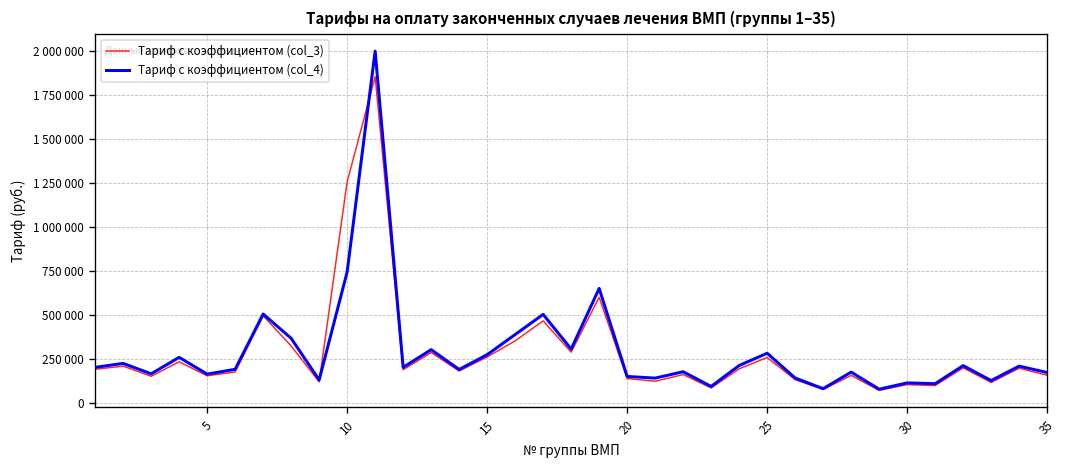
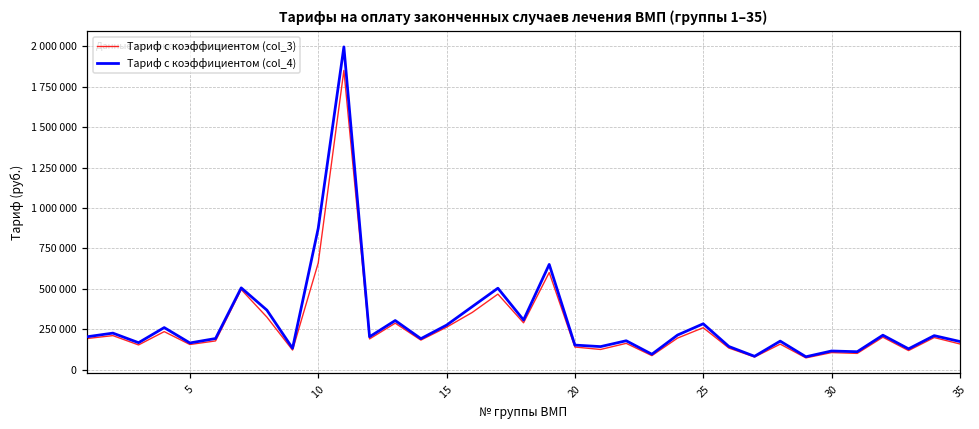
Тариф с коэффициентом (col_3), 10: 1260000 -> 660000
Тариф с коэффициентом (col_4), 10: 740000 -> 870000
